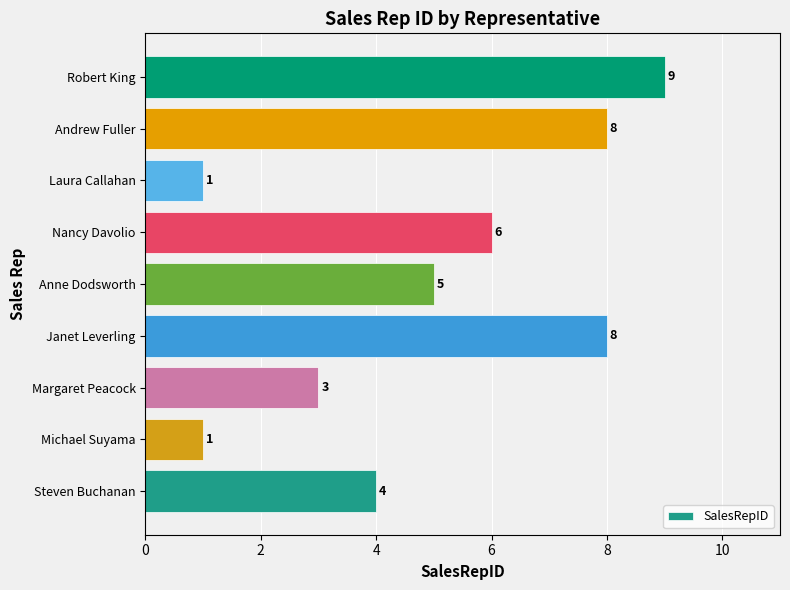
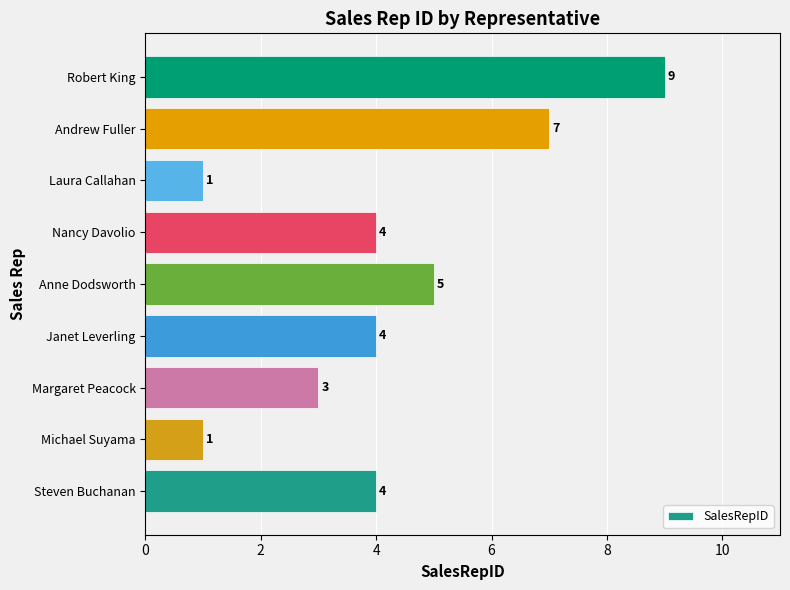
Andrew Fuller: 8 -> 7
Nancy Davolio: 6 -> 4
Janet Leverling: 8 -> 4
